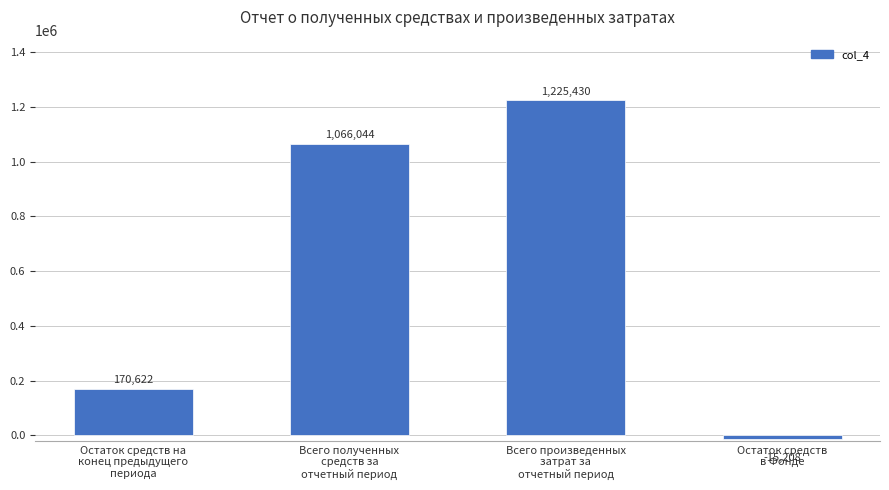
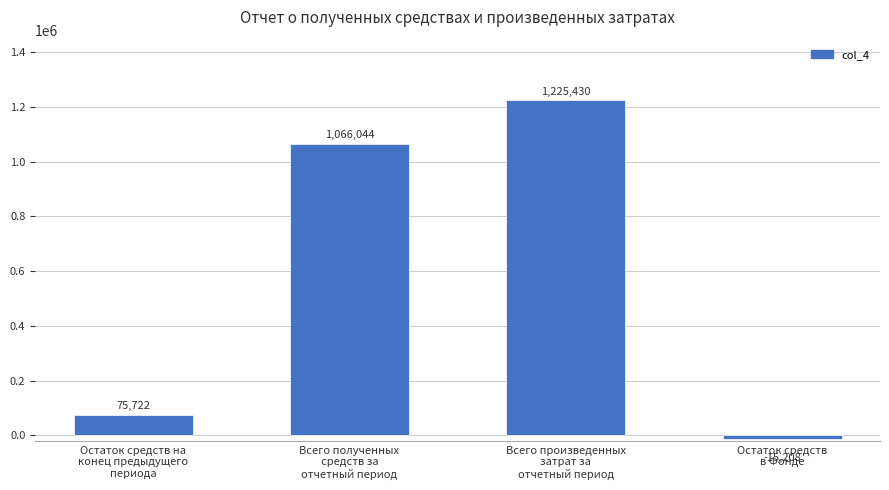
Остаток средств на конец предыдущего периода: 170,622 -> 75,722
